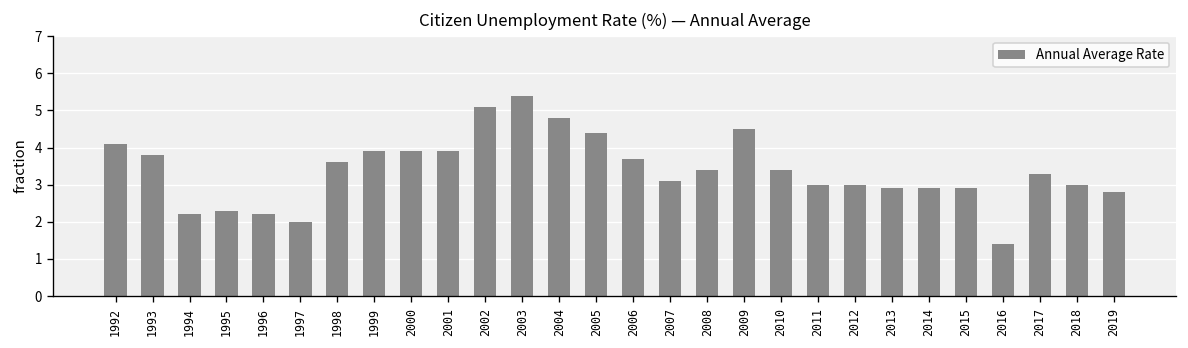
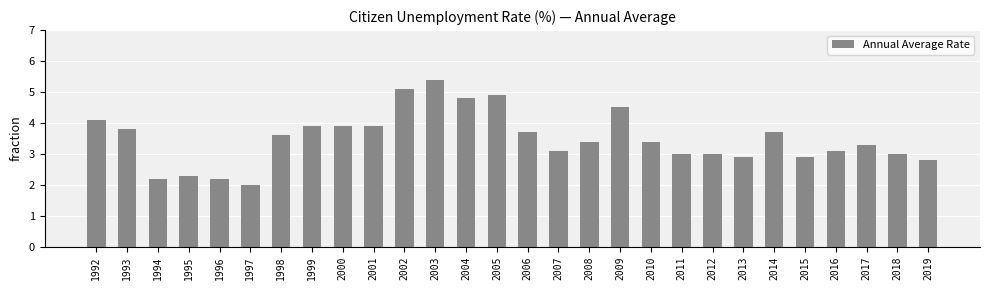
2005: 4.4 -> 4.9
2014: 2.9 -> 3.7
2016: 1.4 -> 3.1
